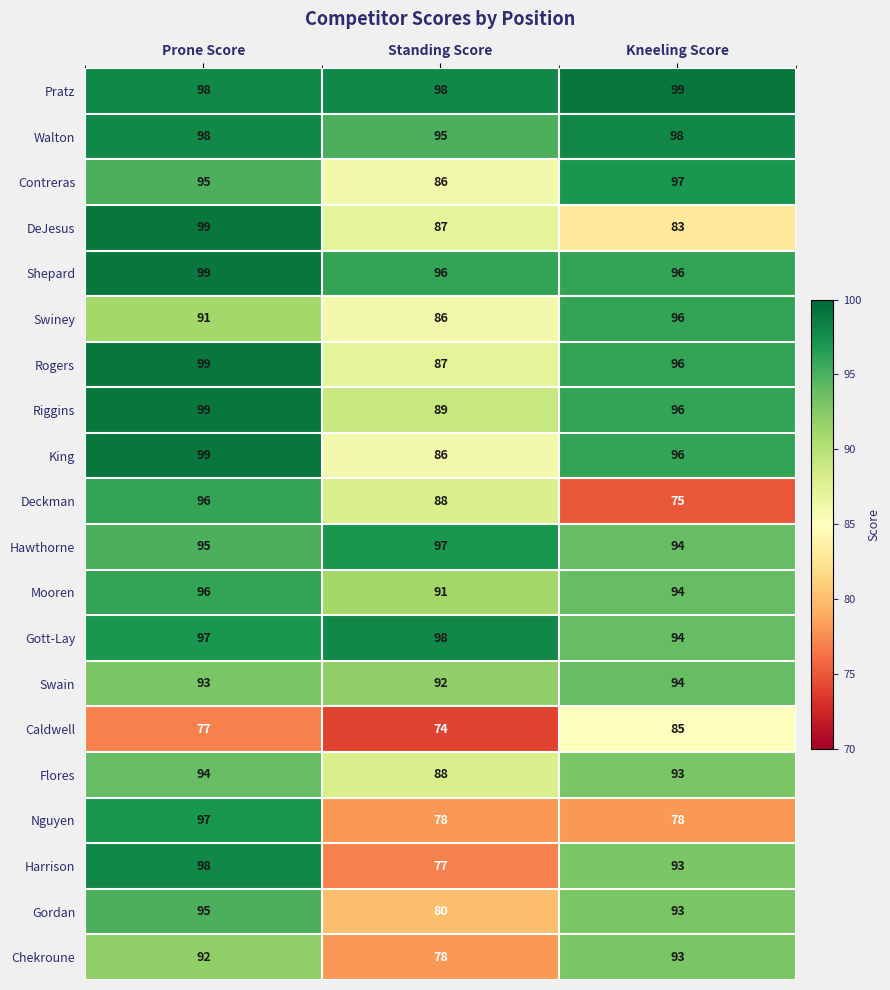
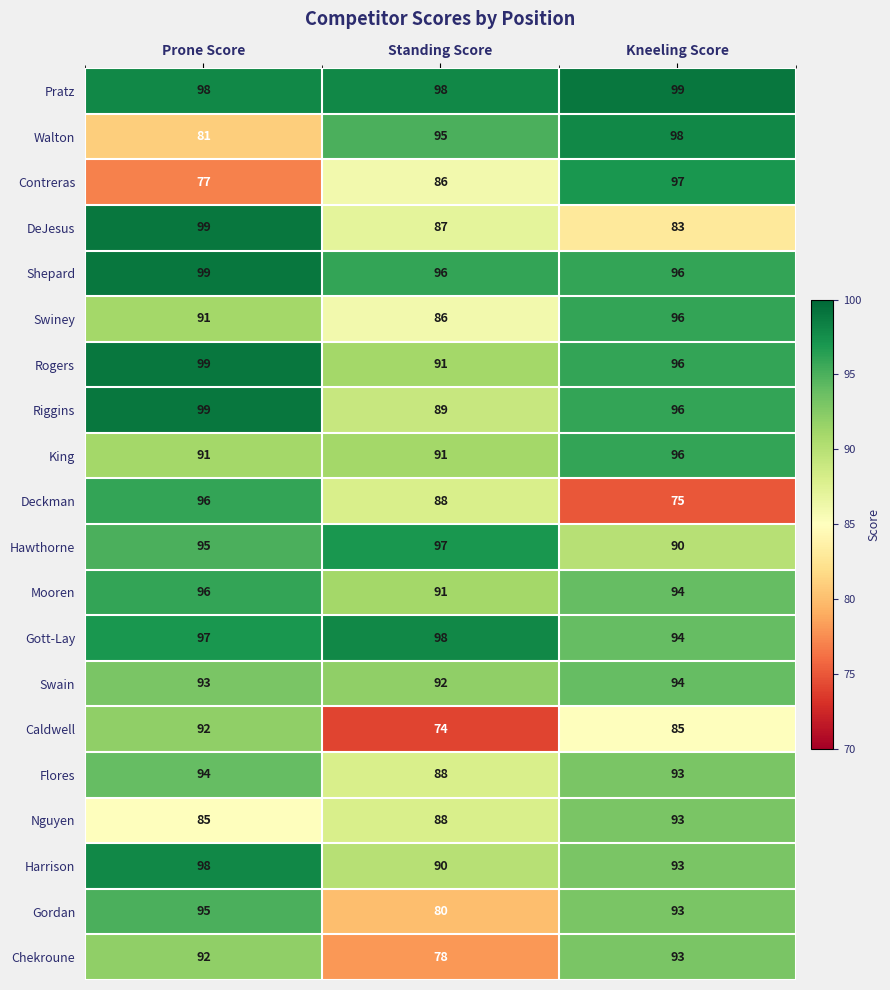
Walton, Prone Score: 98 -> 81
Contreras, Prone Score: 95 -> 77
Rogers, Standing Score: 87 -> 91
King, Prone Score: 99 -> 91
King, Standing Score: 86 -> 91
Hawthorne, Kneeling Score: 94 -> 90
Caldwell, Prone Score: 77 -> 92
Nguyen, Prone Score: 97 -> 85
Nguyen, Standing Score: 78 -> 88
Nguyen, Kneeling Score: 78 -> 93
Harrison, Standing Score: 77 -> 90
